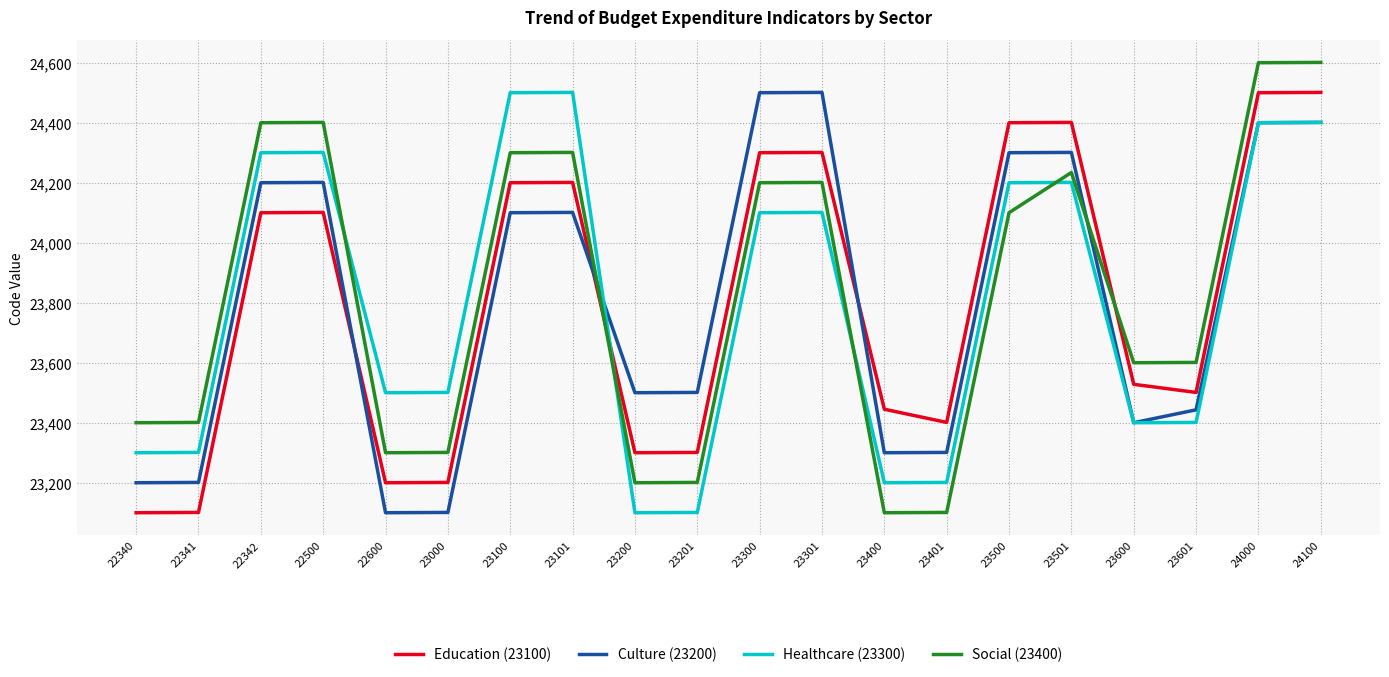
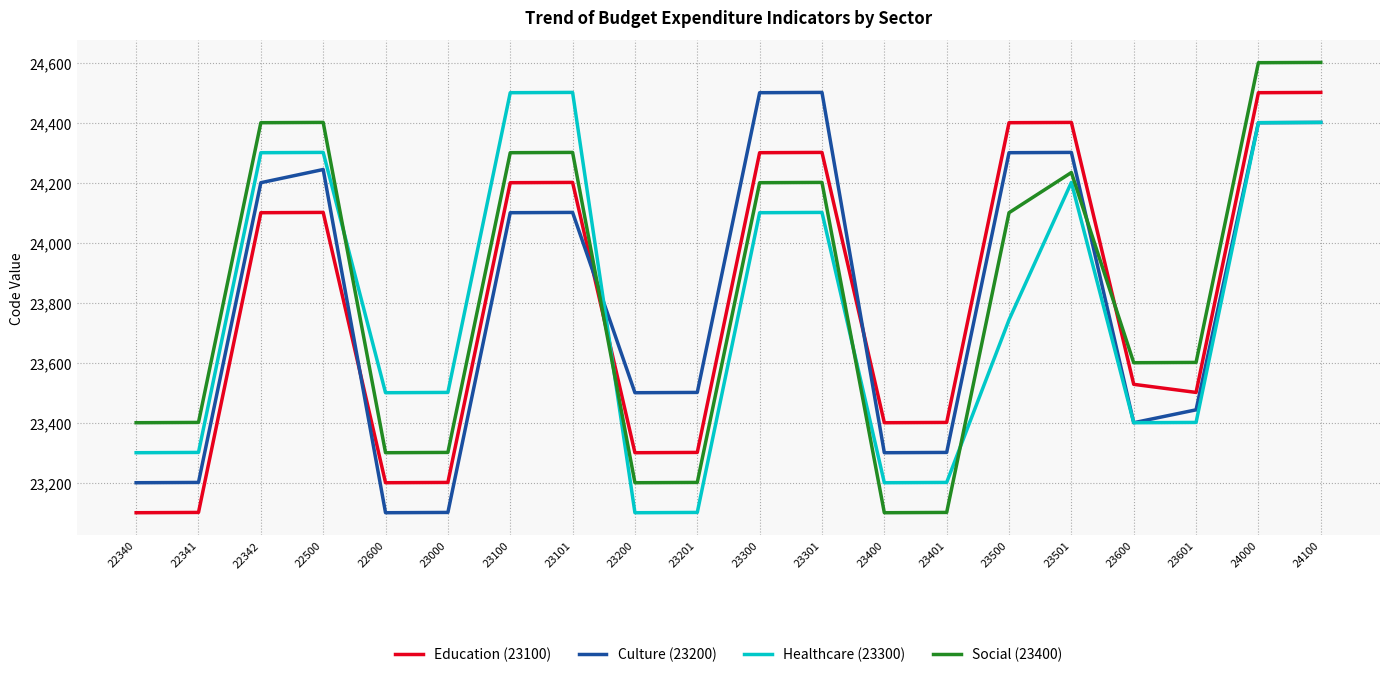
Culture (23200), 22500: 24,200 -> 24,240
Education (23100), 23400: 23,450 -> 23,400
Healthcare (23300), 23500: 24,200 -> 23,740
